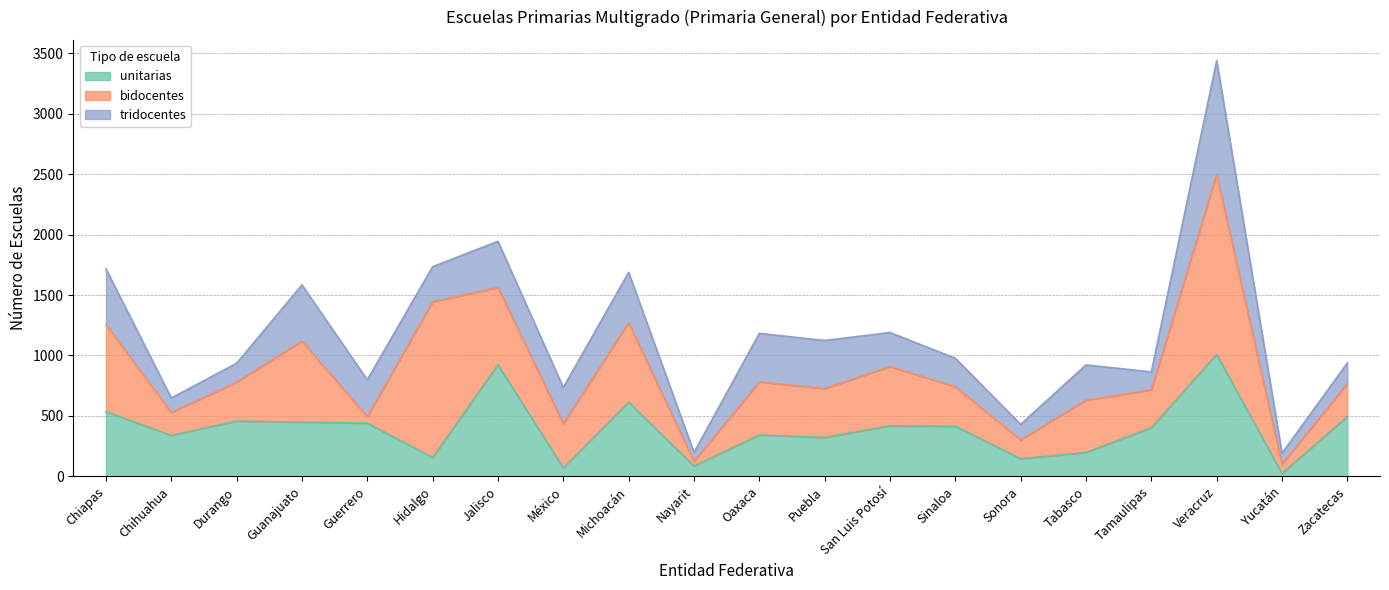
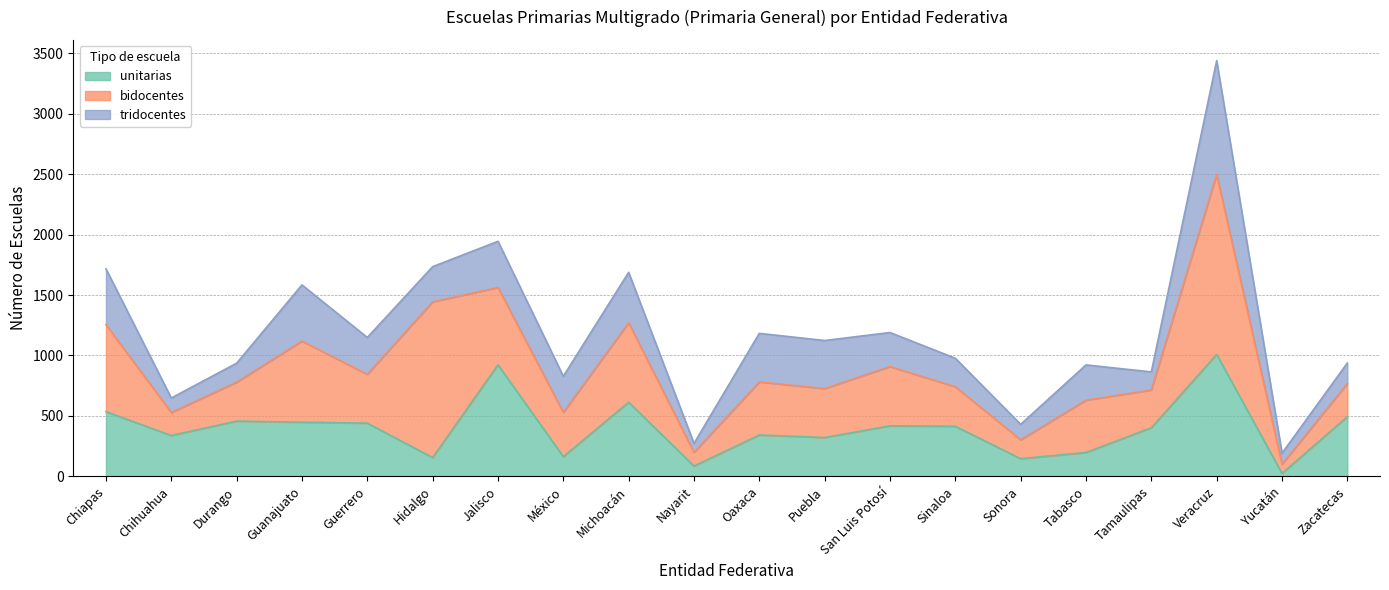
bidocentes, Guerrero: 50 -> 400
unitarias, México: 70 -> 160
bidocentes, Nayarit: 40 -> 110
